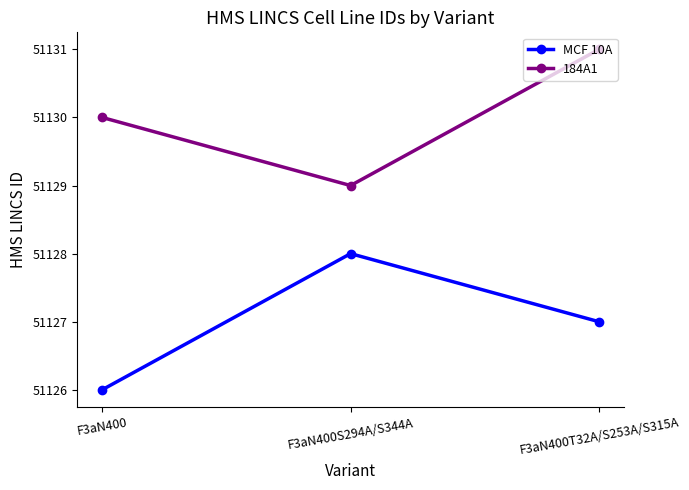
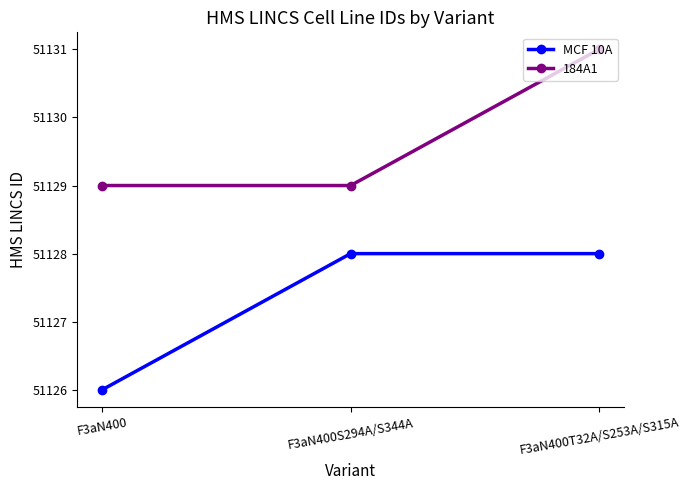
184A1, F3aN400: 51130 -> 51129
MCF 10A, F3aN400T32A/S253A/S315A: 51127 -> 51128
